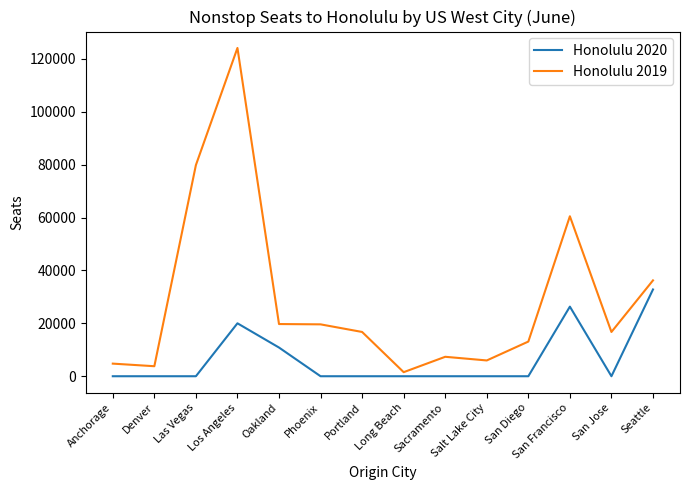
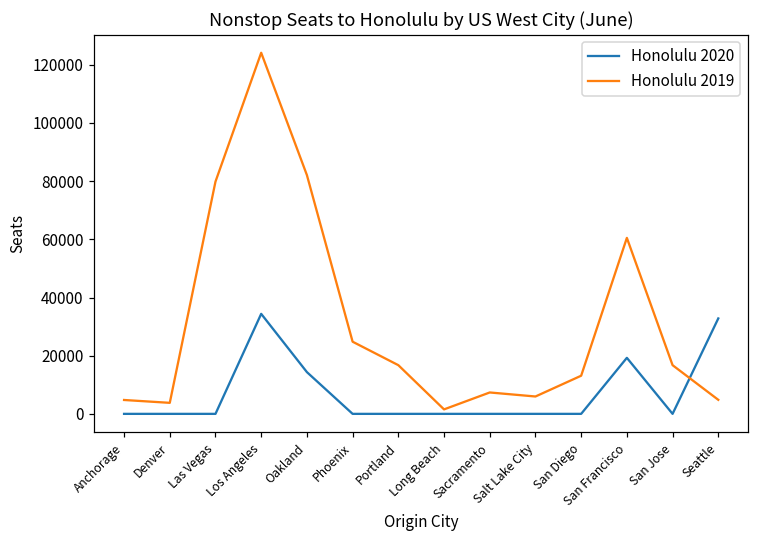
Honolulu 2020, Los Angeles: 20000 -> 34000
Honolulu 2020, Oakland: 11000 -> 14000
Honolulu 2019, Oakland: 20000 -> 82000
Honolulu 2019, Phoenix: 20000 -> 25000
Honolulu 2020, San Francisco: 26000 -> 19000
Honolulu 2019, Seattle: 36000 -> 5000
